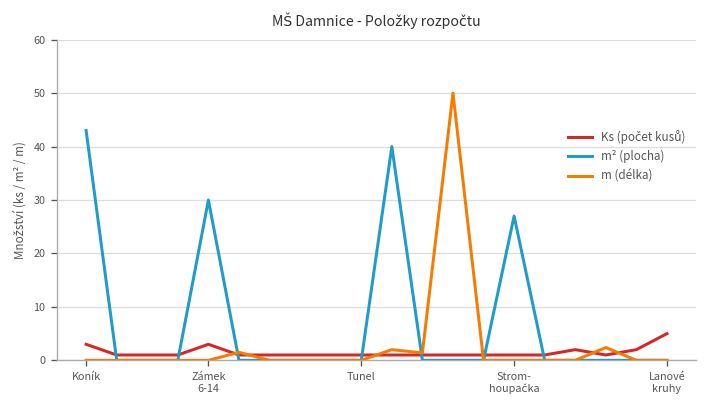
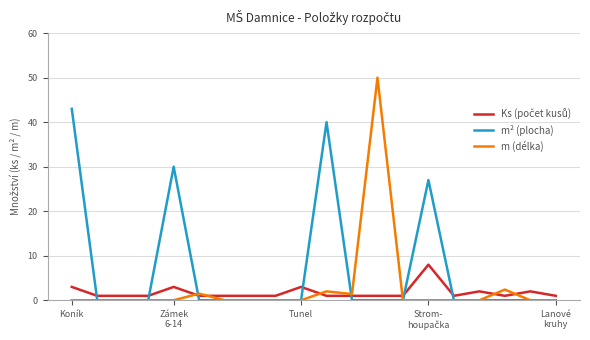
Ks (počet kusů), Tunel: 1 -> 3
Ks (počet kusů), Strom- houpačka: 1 -> 8
Ks (počet kusů), Lanové kruhy: 5 -> 1
